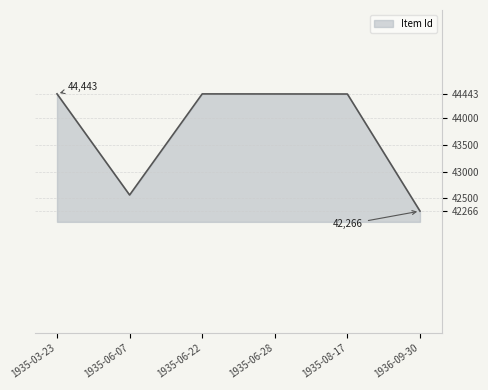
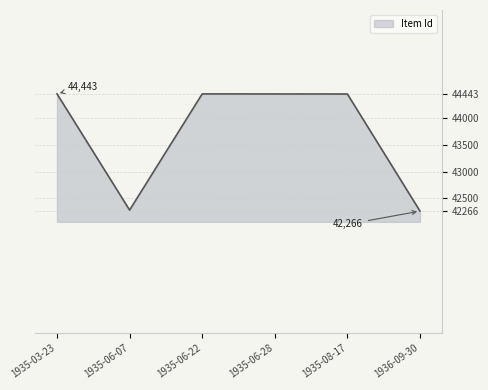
1935-06-07: 42600 -> 42300
